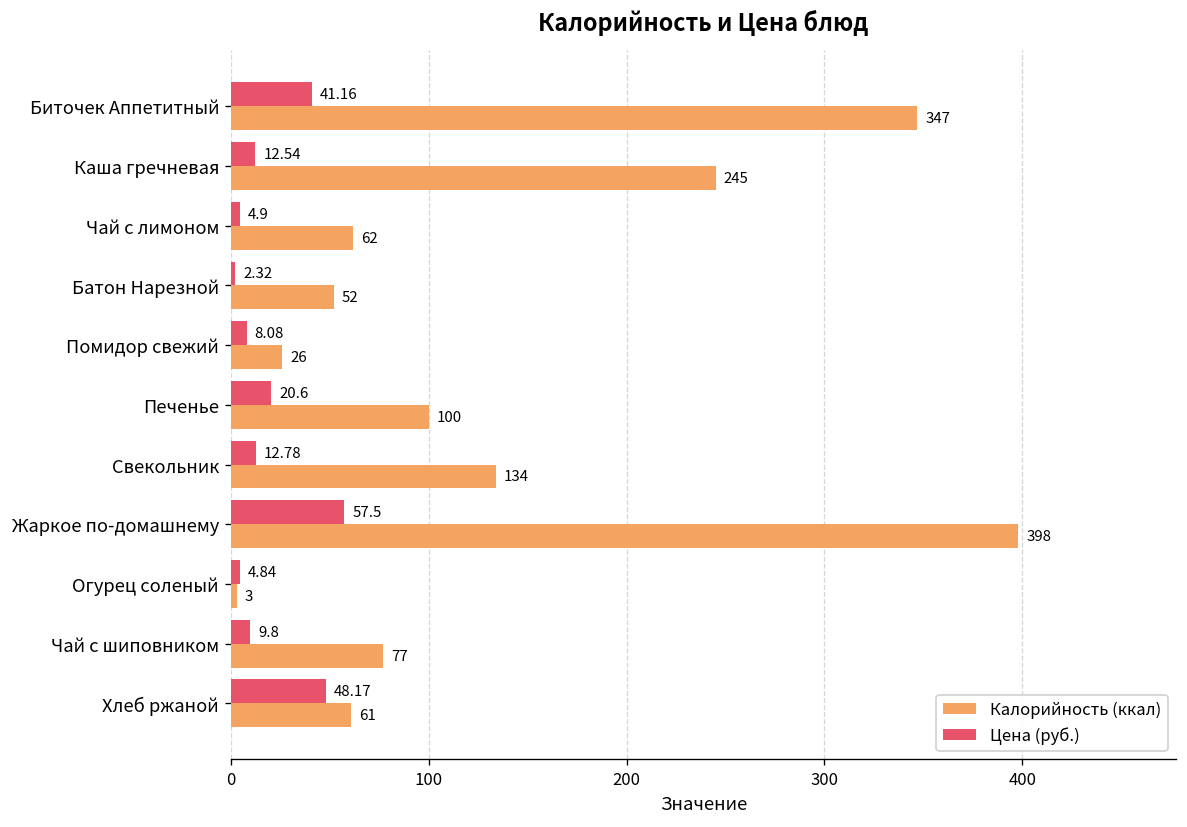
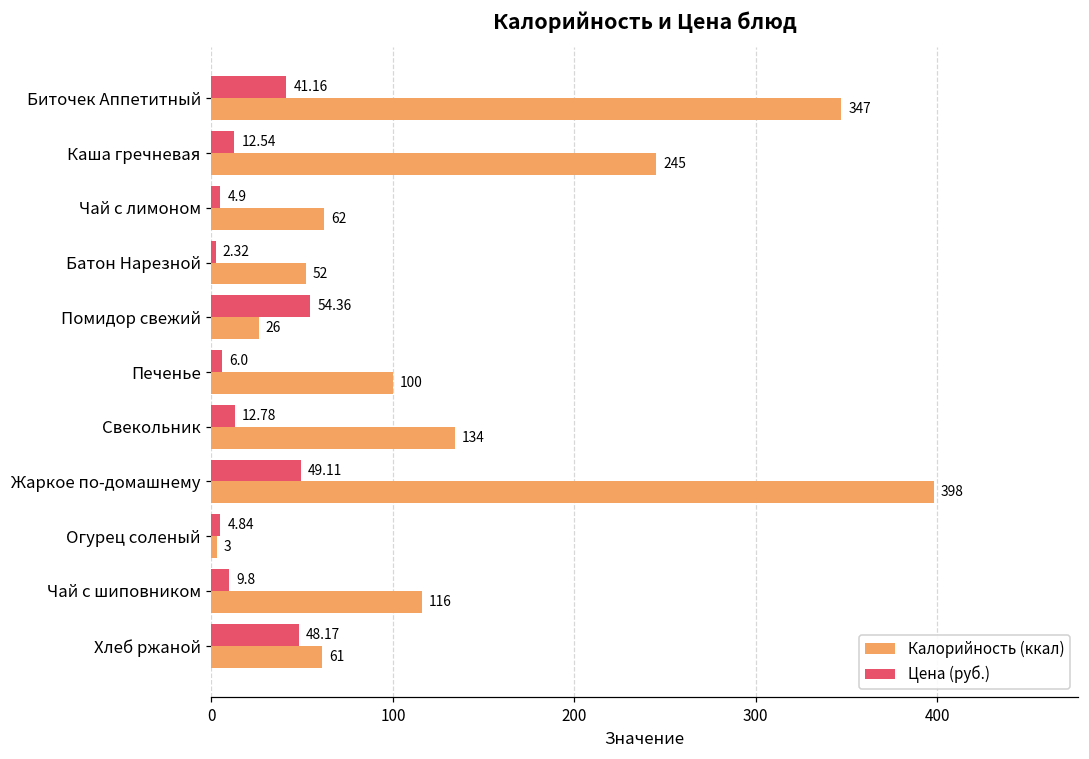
Цена (руб.), Помидор свежий: 8.08 -> 54.36
Цена (руб.), Печенье: 20.6 -> 6.0
Цена (руб.), Жаркое по-домашнему: 57.5 -> 49.11
Калорийность (ккал), Чай с шиповником: 77 -> 116
